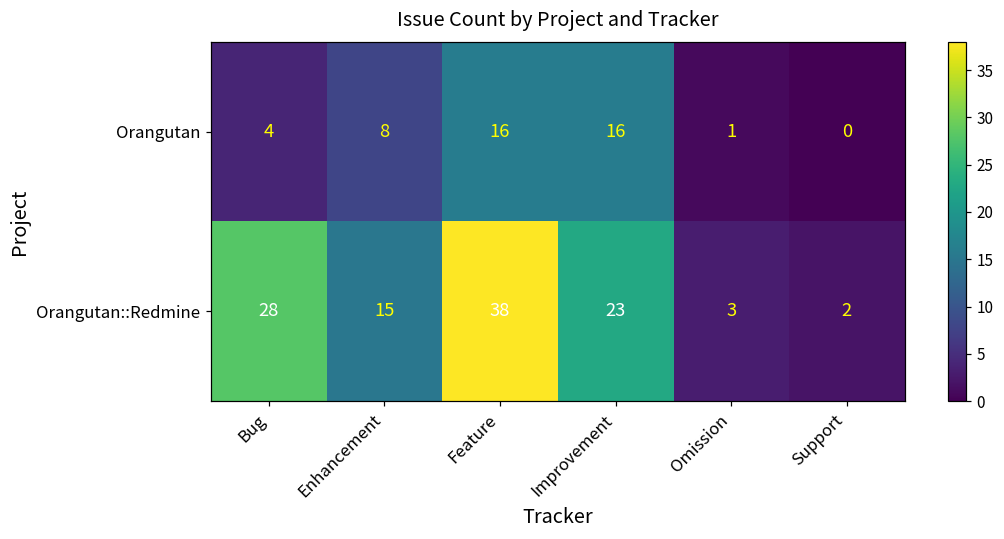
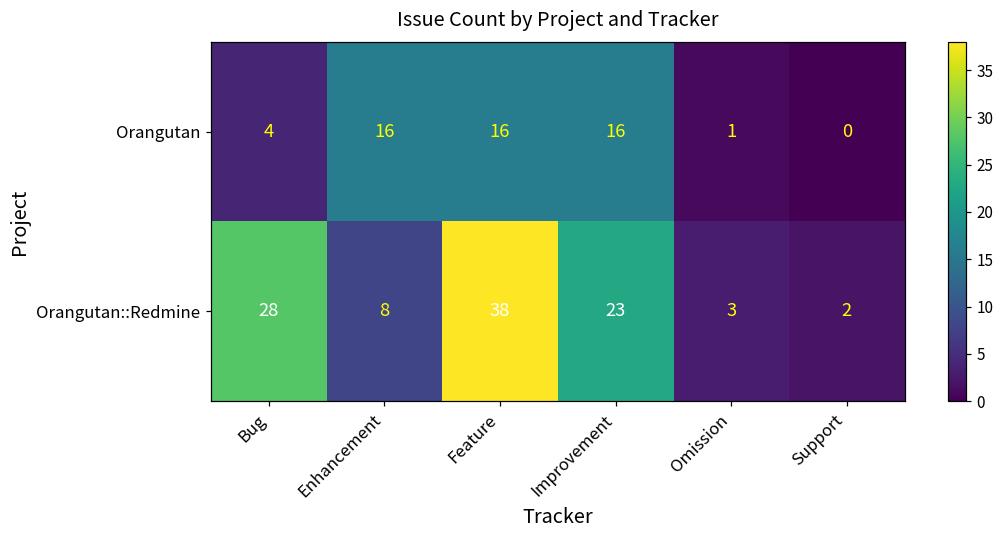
Orangutan, Enhancement: 8 -> 16
Orangutan::Redmine, Enhancement: 15 -> 8
